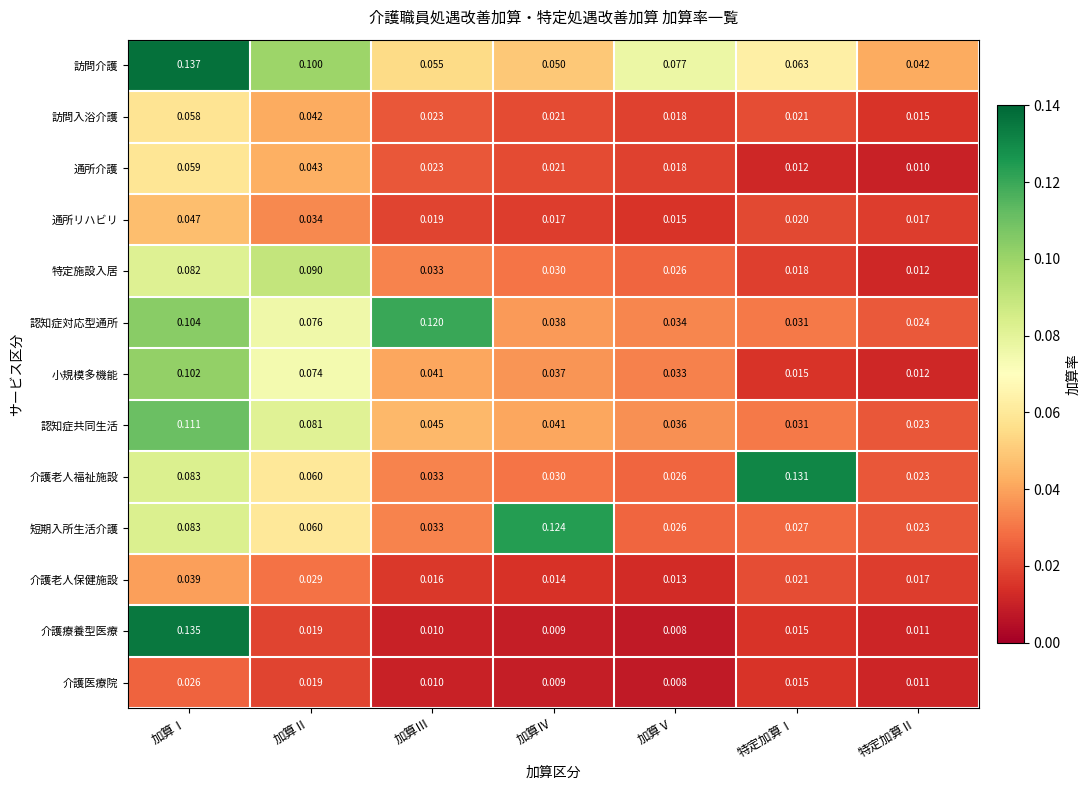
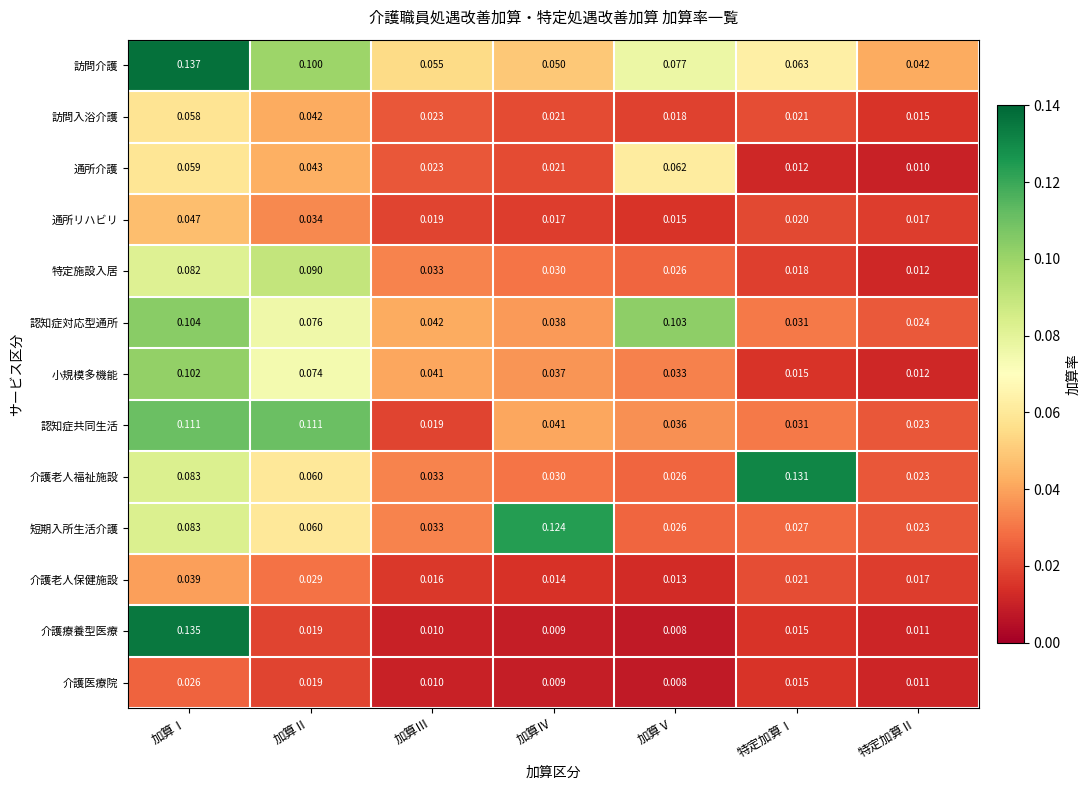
通所介護, 加算Ⅴ: 0.018 -> 0.062
認知症対応型通所, 加算Ⅲ: 0.120 -> 0.042
認知症対応型通所, 加算Ⅴ: 0.034 -> 0.103
認知症共同生活, 加算Ⅱ: 0.081 -> 0.111
認知症共同生活, 加算Ⅲ: 0.045 -> 0.019
